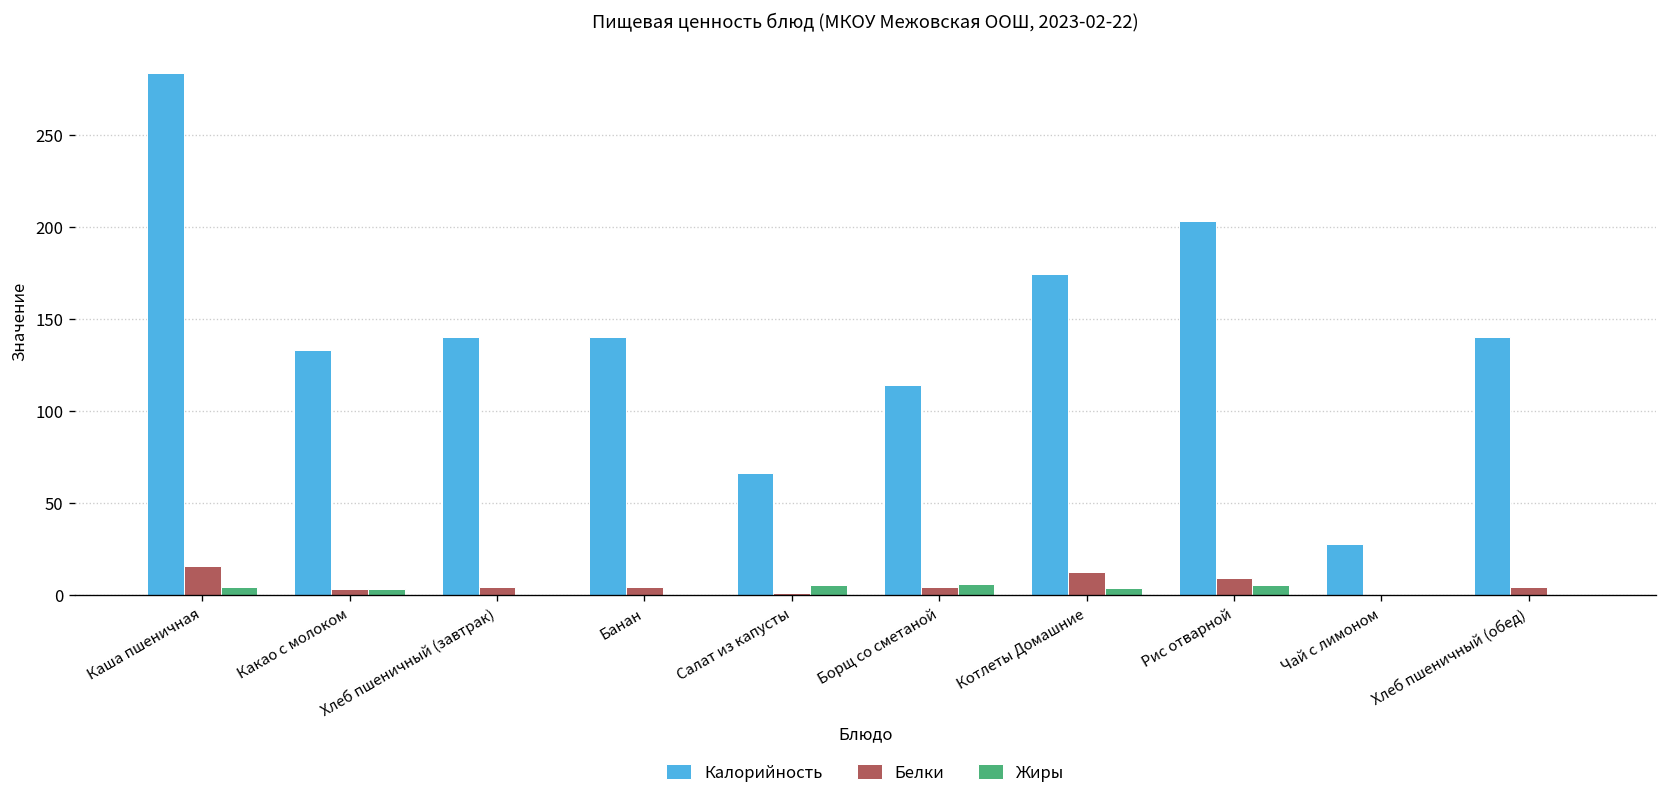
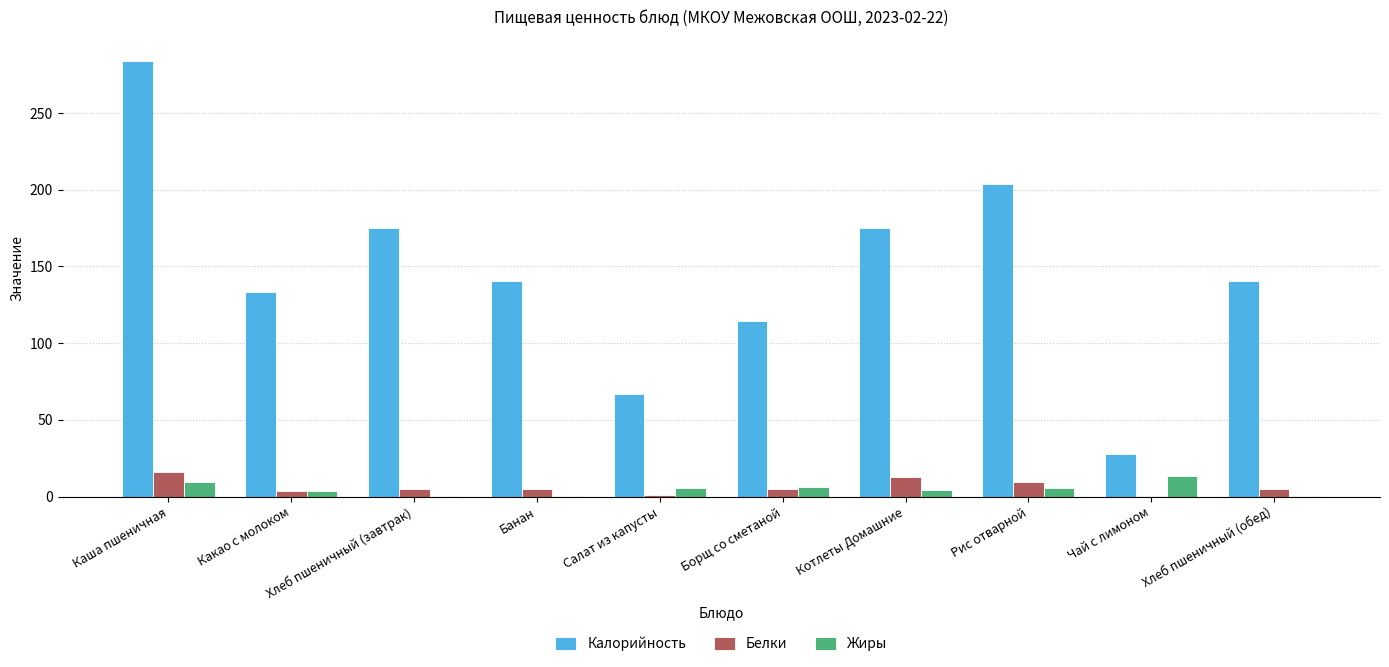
Жиры, Каша пшеничная: 5 -> 10
Калорийность, Хлеб пшеничный (завтрак): 141 -> 175
Жиры, Чай с лимоном: 0 -> 14
